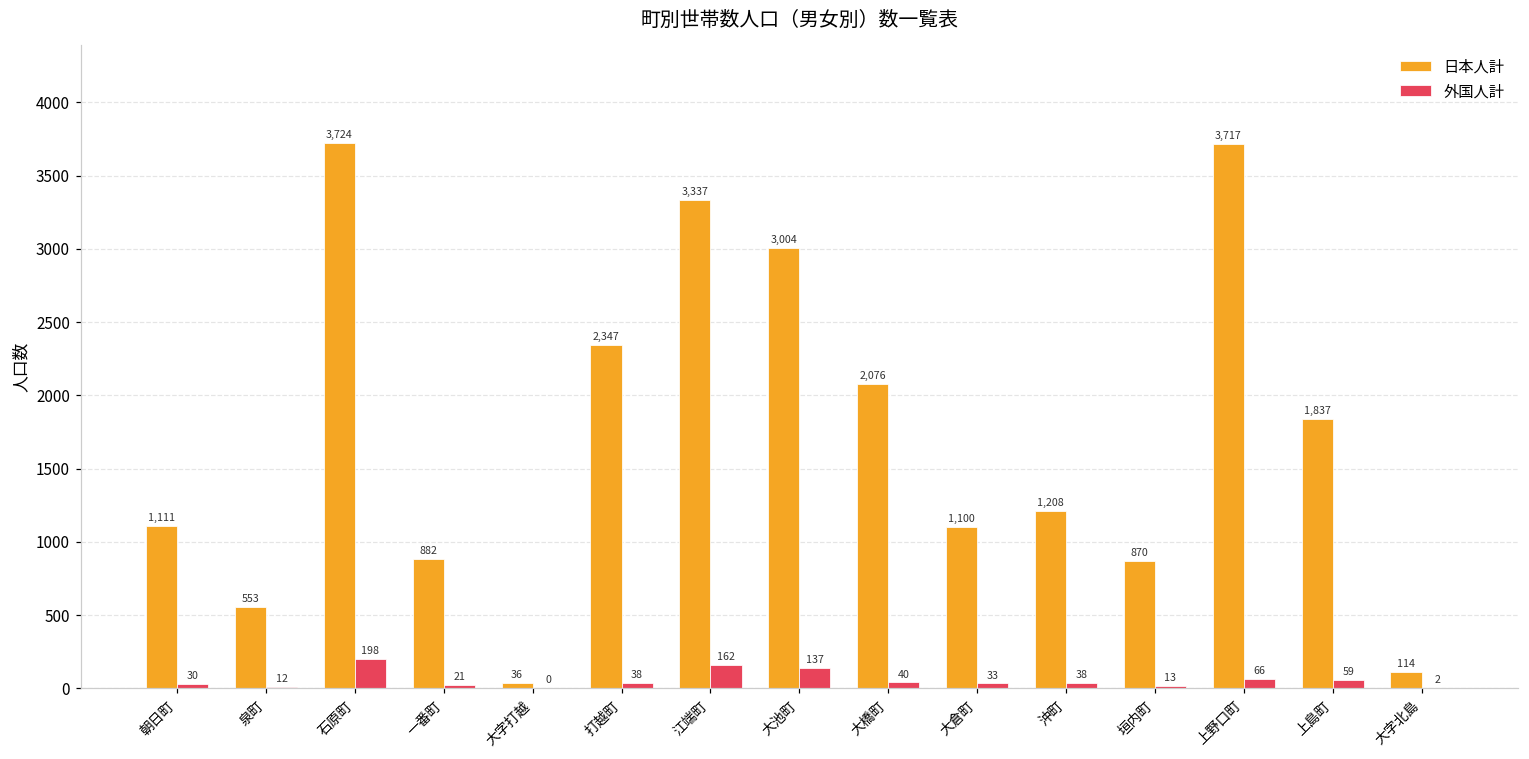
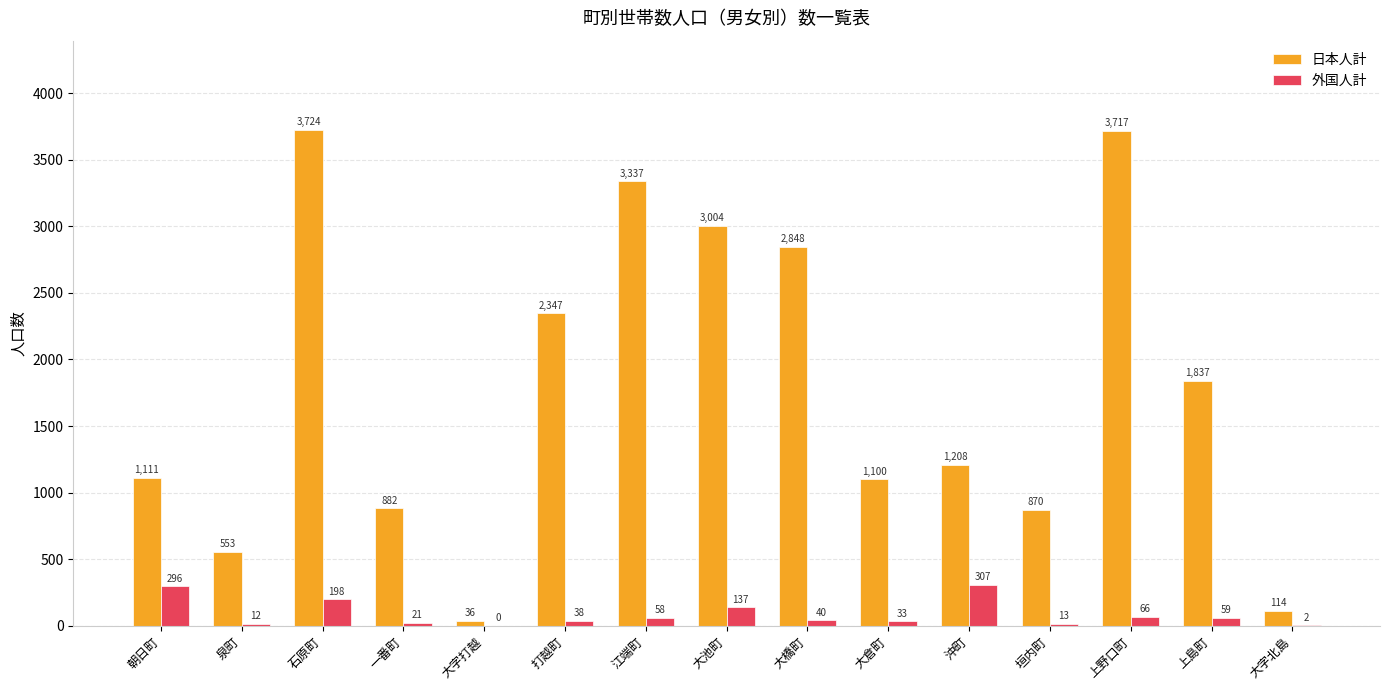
外国人計, 朝日町: 30 -> 296
外国人計, 江端町: 162 -> 58
日本人計, 大橋町: 2,076 -> 2,848
外国人計, 沖町: 38 -> 307
